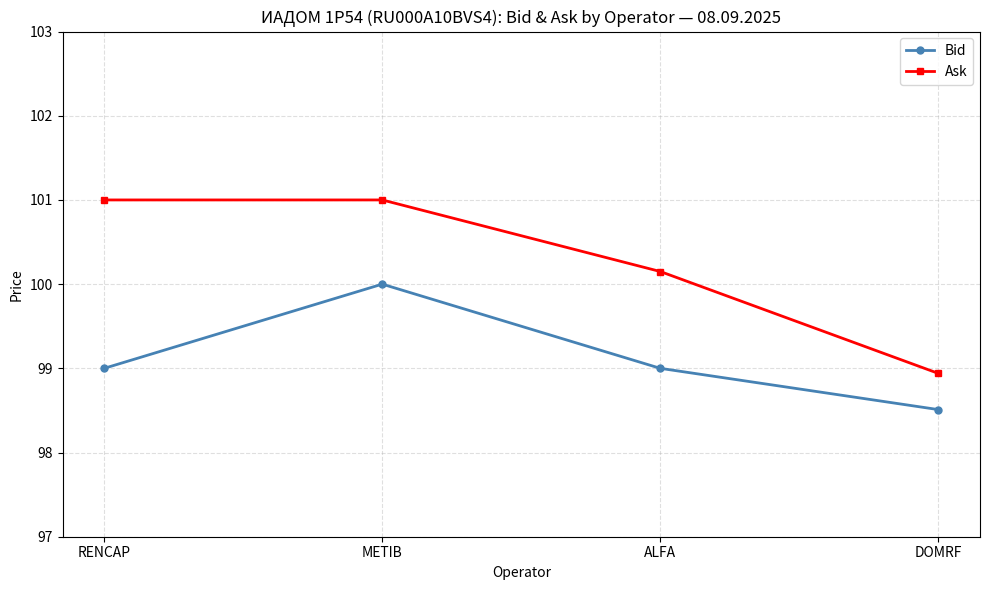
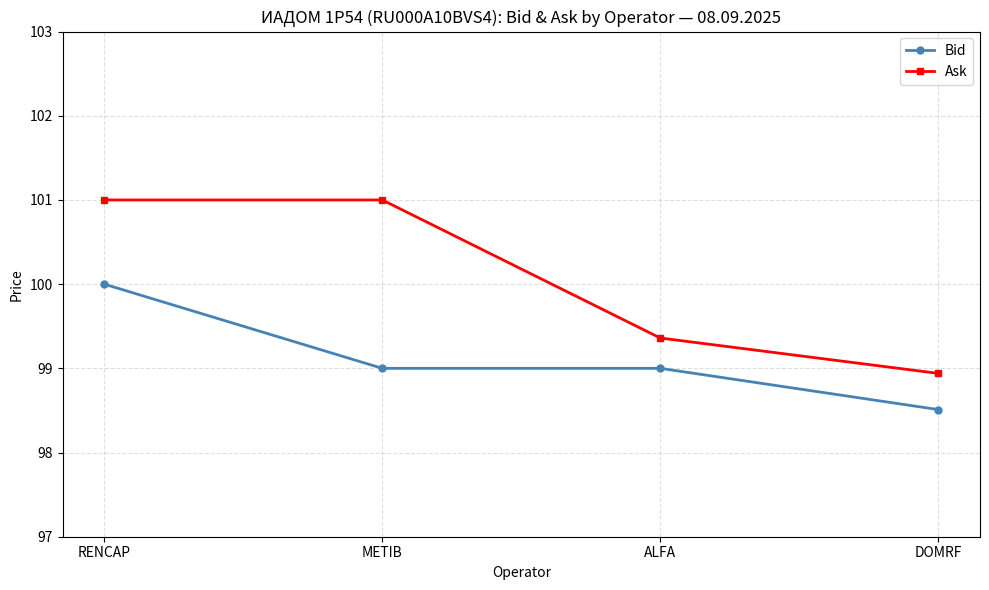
Bid, RENCAP: 99 -> 100
Bid, METIB: 100 -> 99
Ask, ALFA: 100.2 -> 99.4
